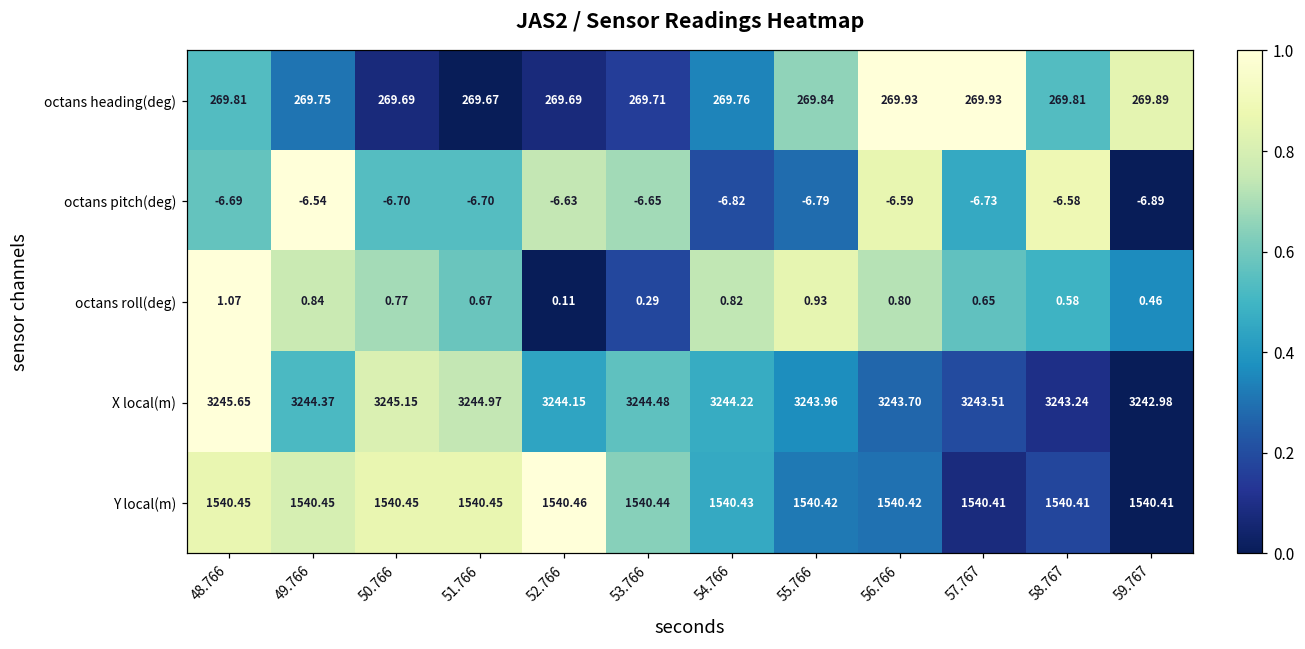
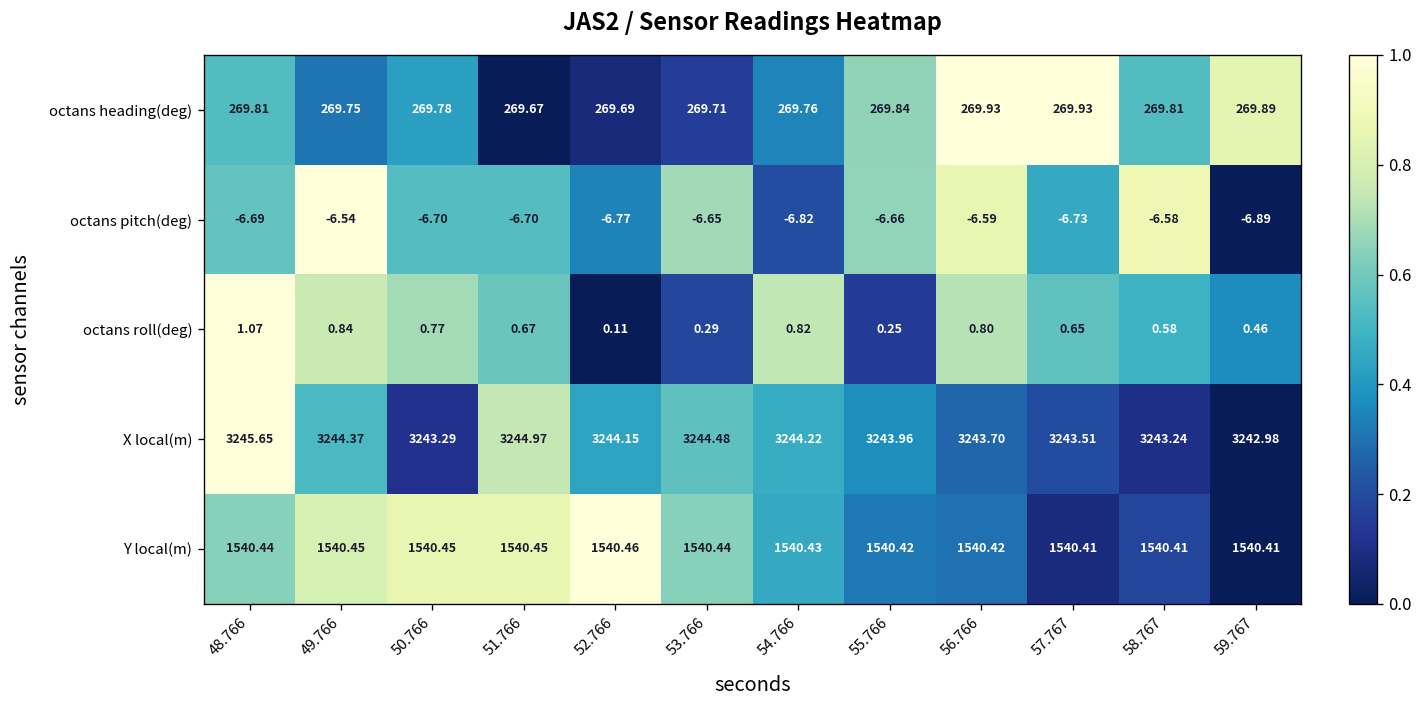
octans heading(deg), 50.766: 269.69 -> 269.78
octans pitch(deg), 52.766: -6.63 -> -6.77
octans pitch(deg), 55.766: -6.79 -> -6.66
octans roll(deg), 55.766: 0.93 -> 0.25
X local(m), 50.766: 3245.15 -> 3243.29
Y local(m), 48.766: 1540.45 -> 1540.44
